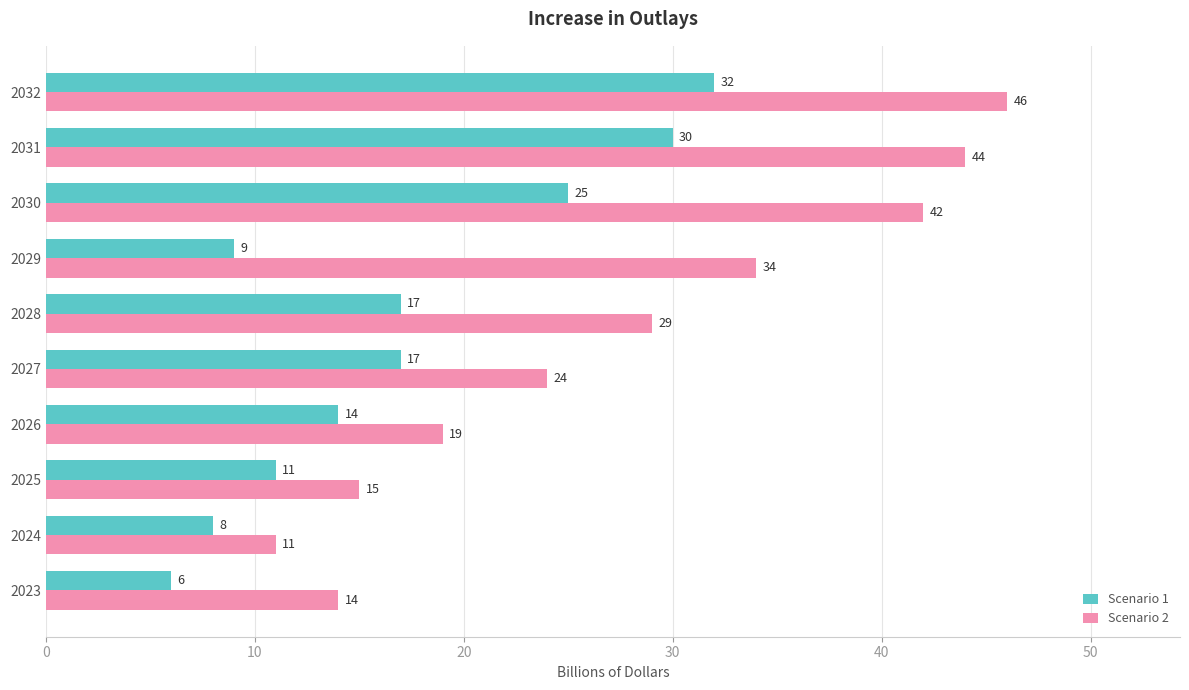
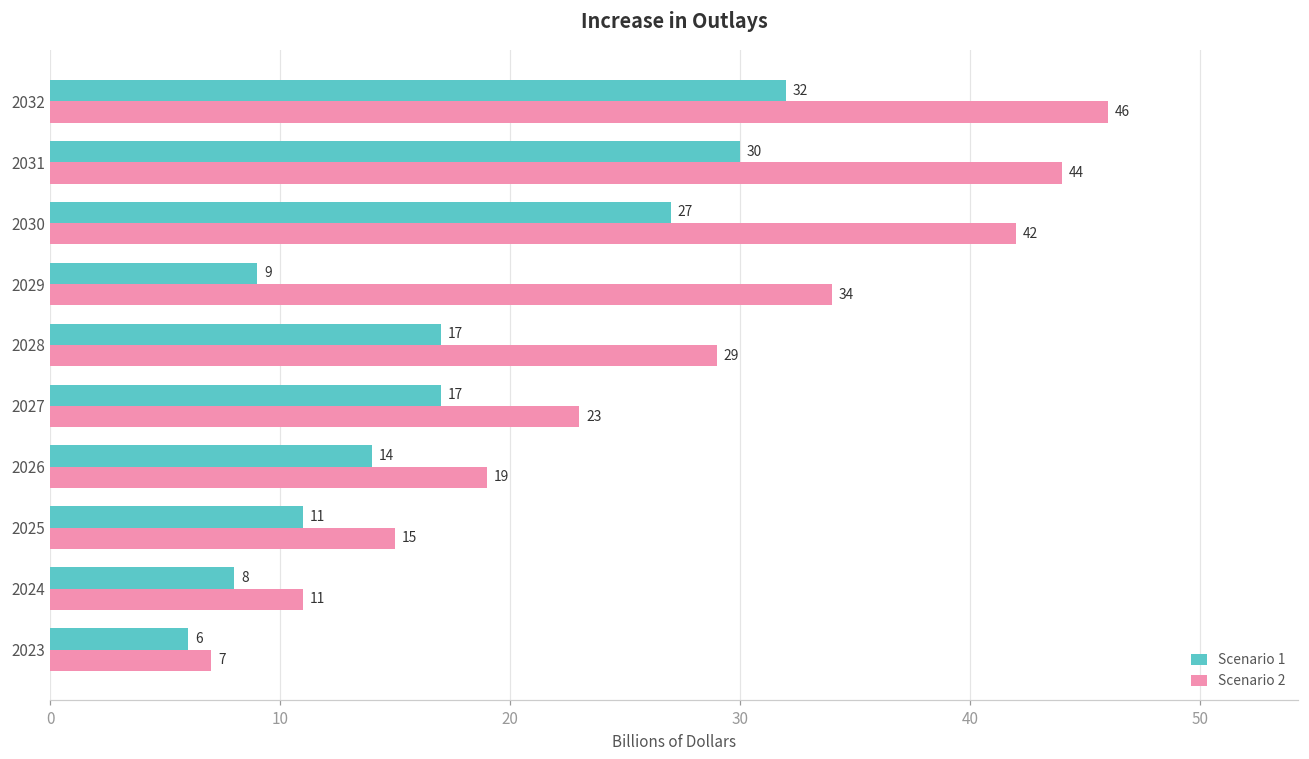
Scenario 1, 2030: 25 -> 27
Scenario 2, 2027: 24 -> 23
Scenario 2, 2023: 14 -> 7
